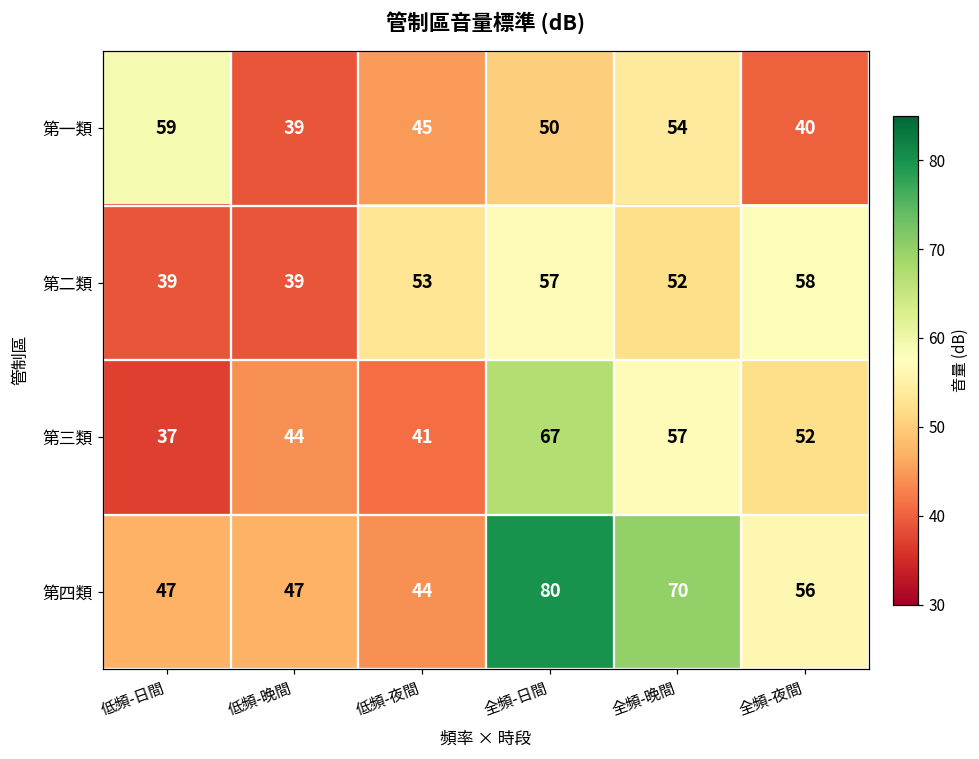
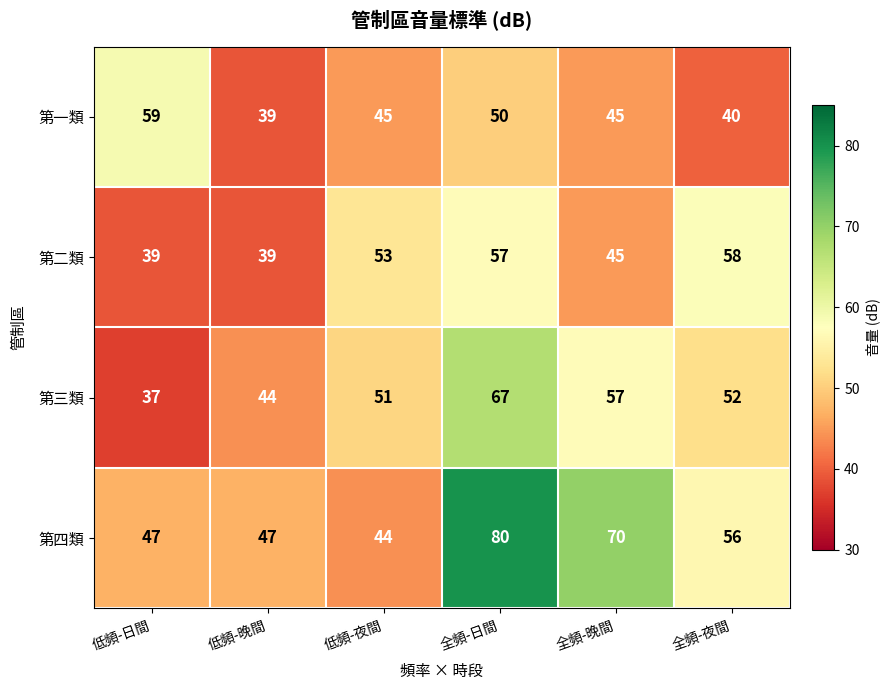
第一類, 全頻-晚間: 54 -> 45
第二類, 全頻-晚間: 52 -> 45
第三類, 低頻-夜間: 41 -> 51
